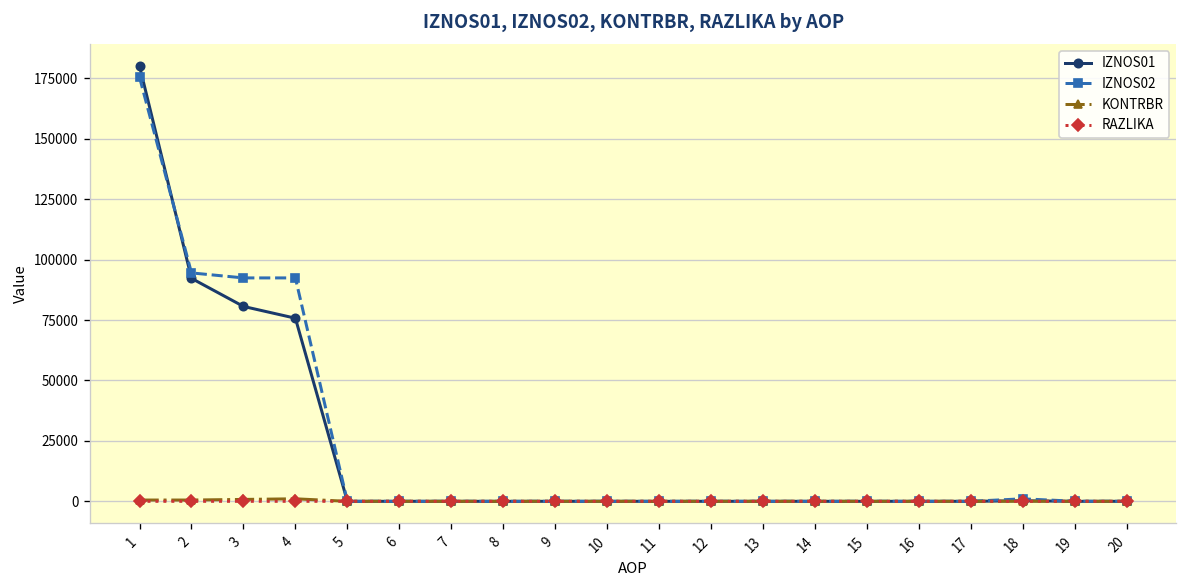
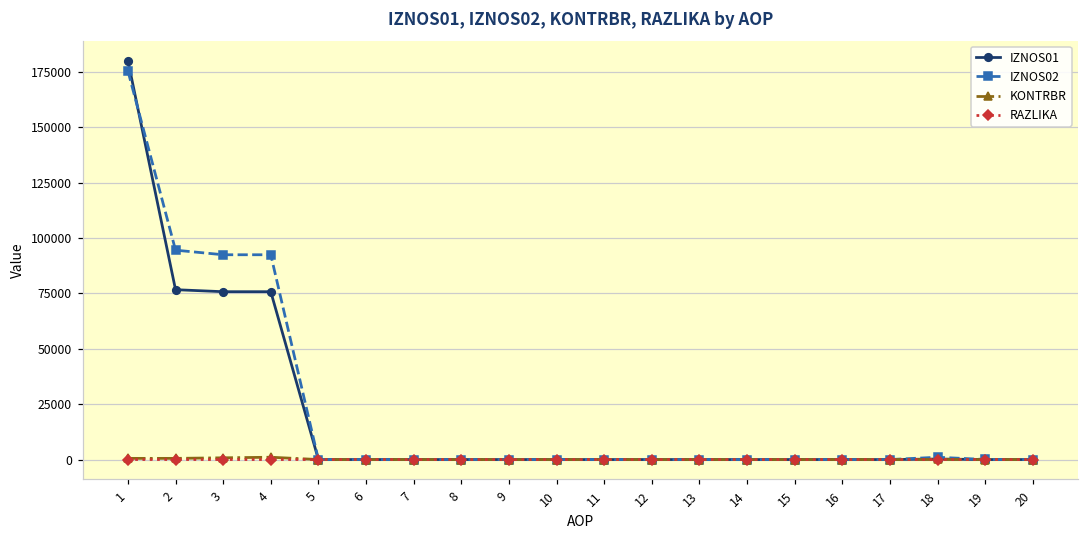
IZNOS01, 2: 92000 -> 77000
IZNOS01, 3: 81000 -> 76000
